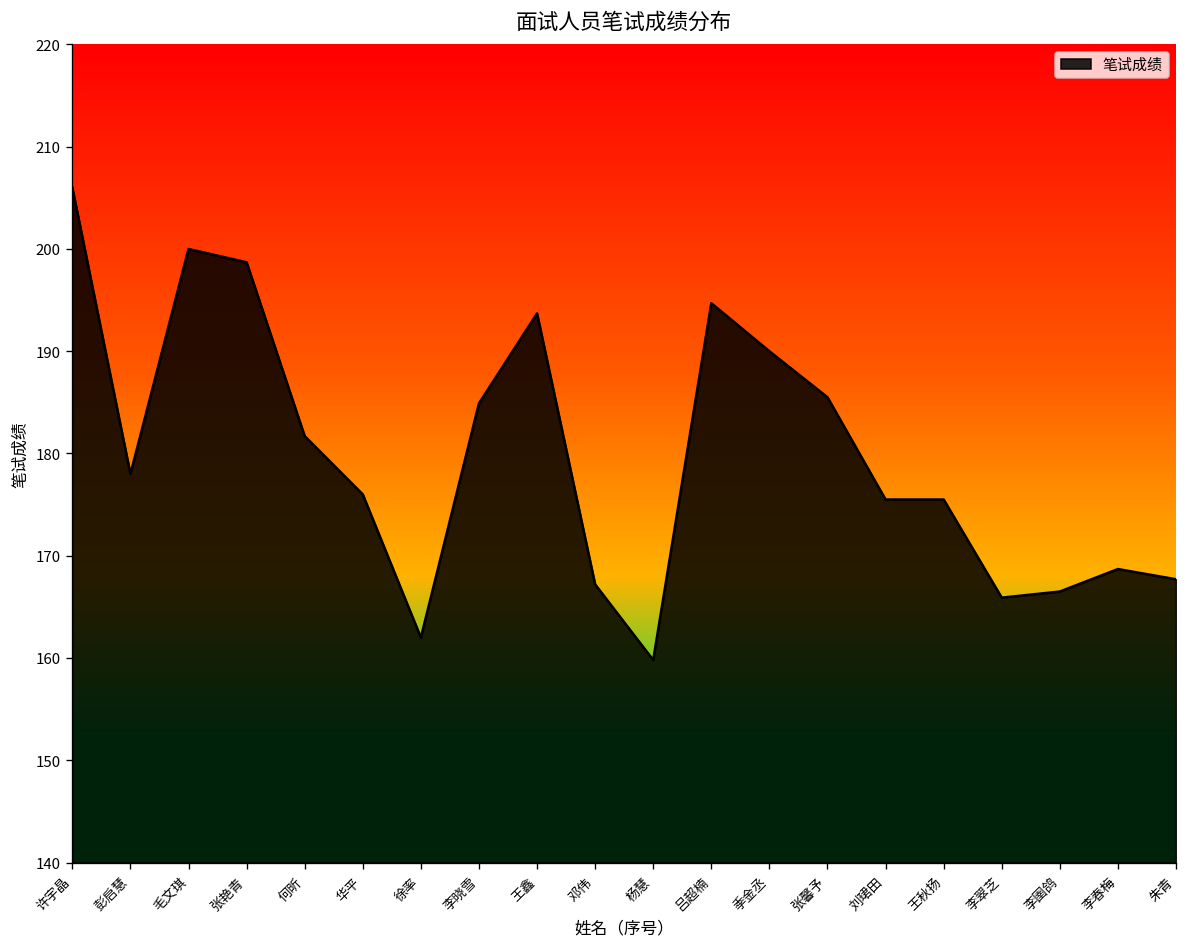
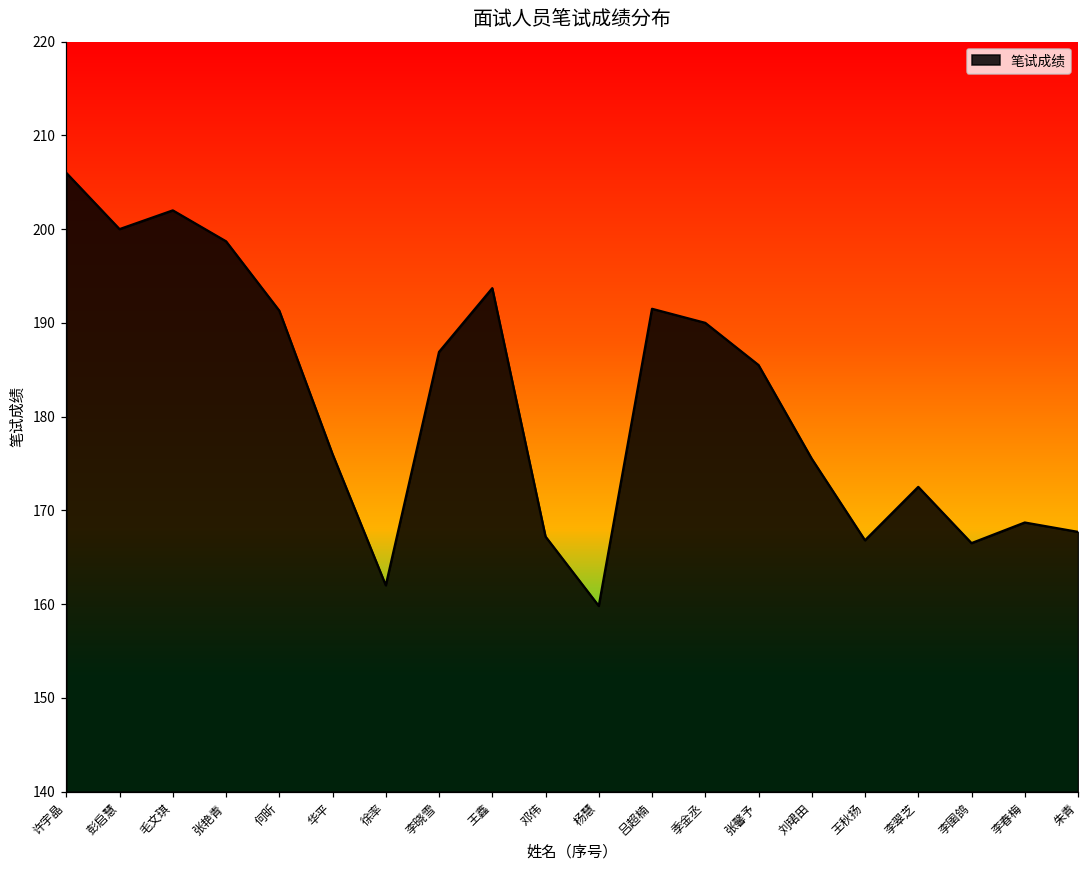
彭启慧: 178 -> 200
毛文琪: 200 -> 202
何昕: 182 -> 191
李晓雪: 185 -> 187
吕超楠: 195 -> 192
王秋扬: 176 -> 167
李翠芝: 166 -> 173
